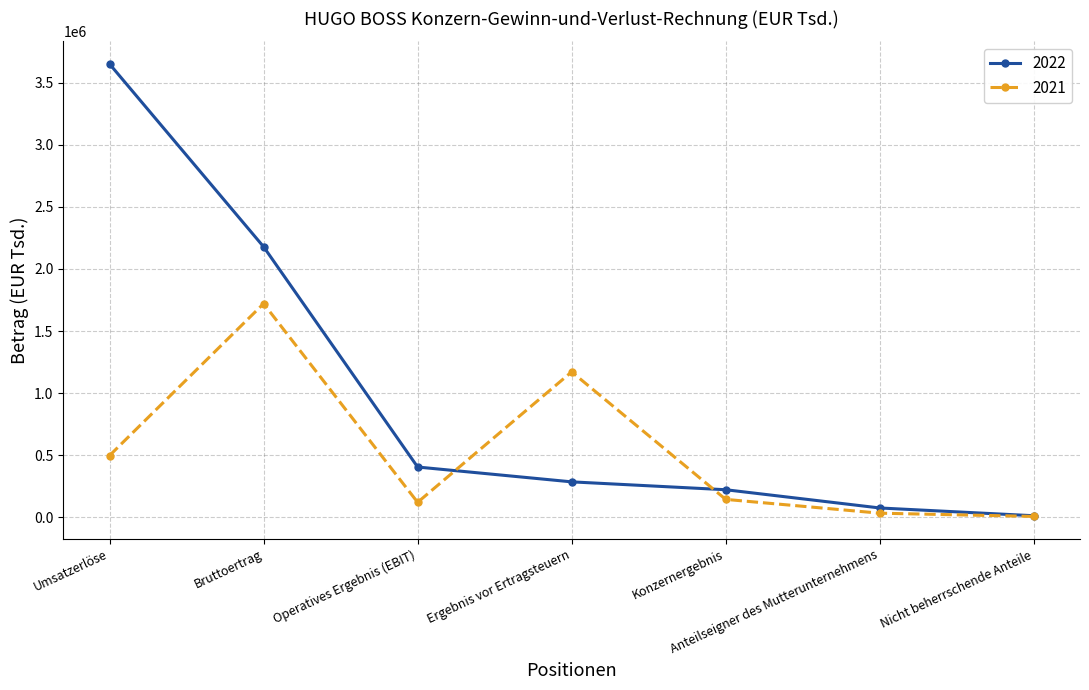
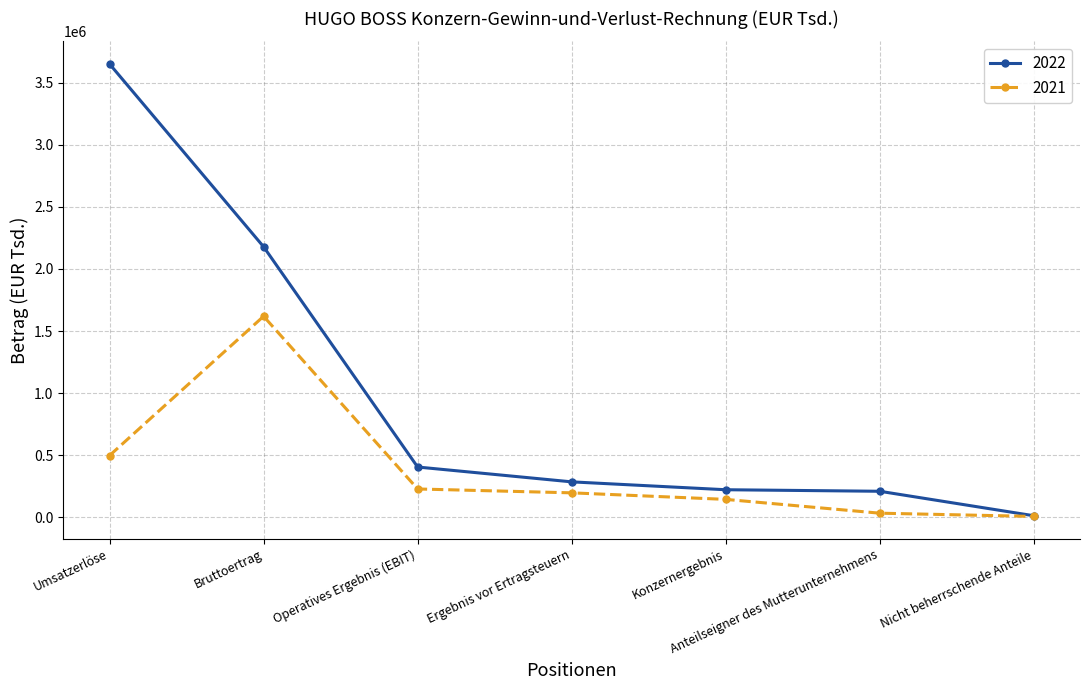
2021, Bruttoertrag: 1720000 -> 1620000
2021, Operatives Ergebnis (EBIT): 120000 -> 230000
2021, Ergebnis vor Ertragsteuern: 1170000 -> 200000
2022, Anteilseigner des Mutterunternehmens: 70000 -> 210000
